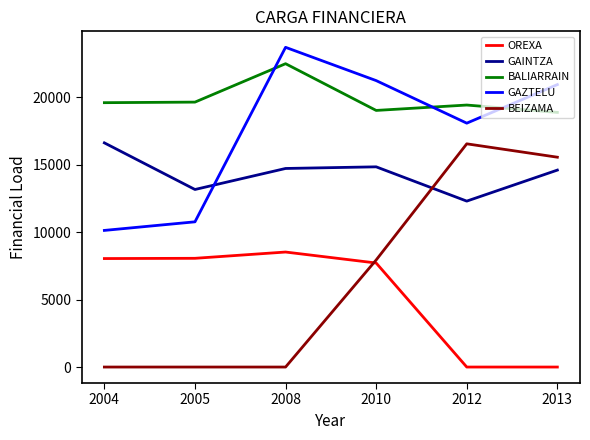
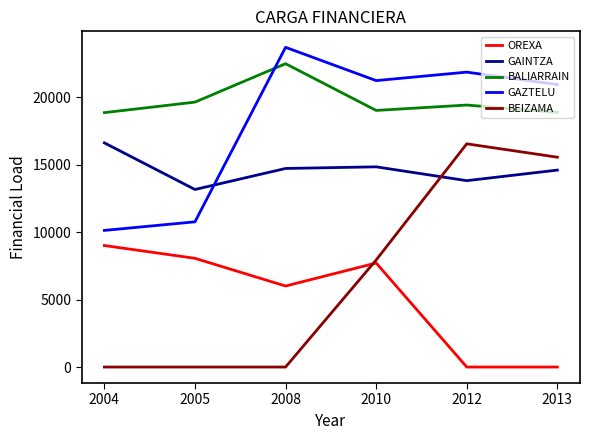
OREXA, 2004: 8000 -> 9000
BALIARRAIN, 2004: 19600 -> 18900
OREXA, 2008: 8500 -> 6000
GAINTZA, 2012: 12300 -> 13800
GAZTELU, 2012: 18100 -> 21900
